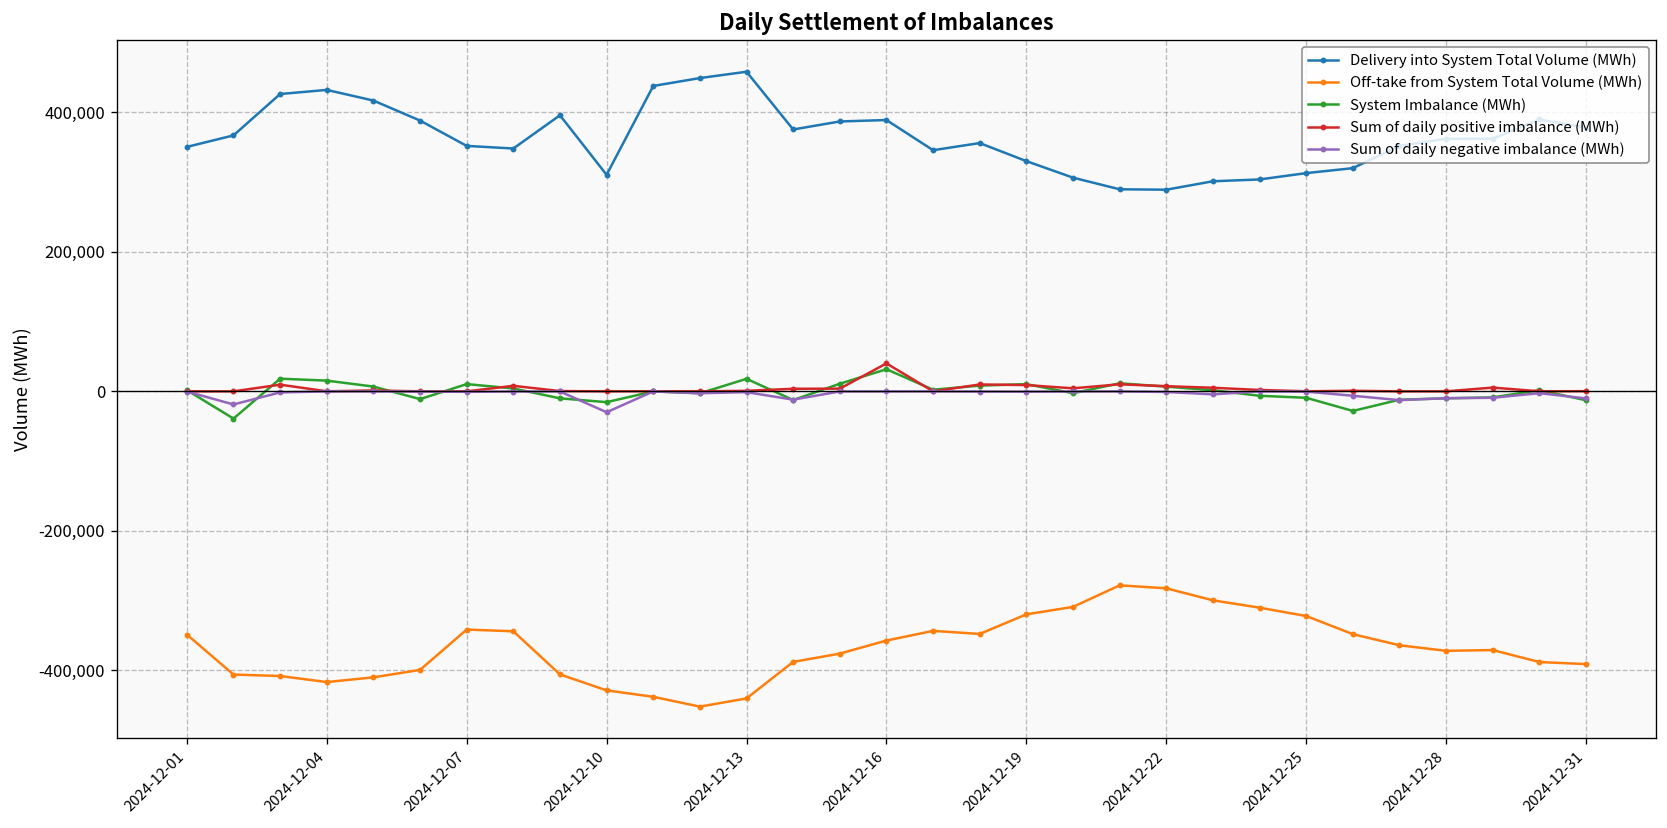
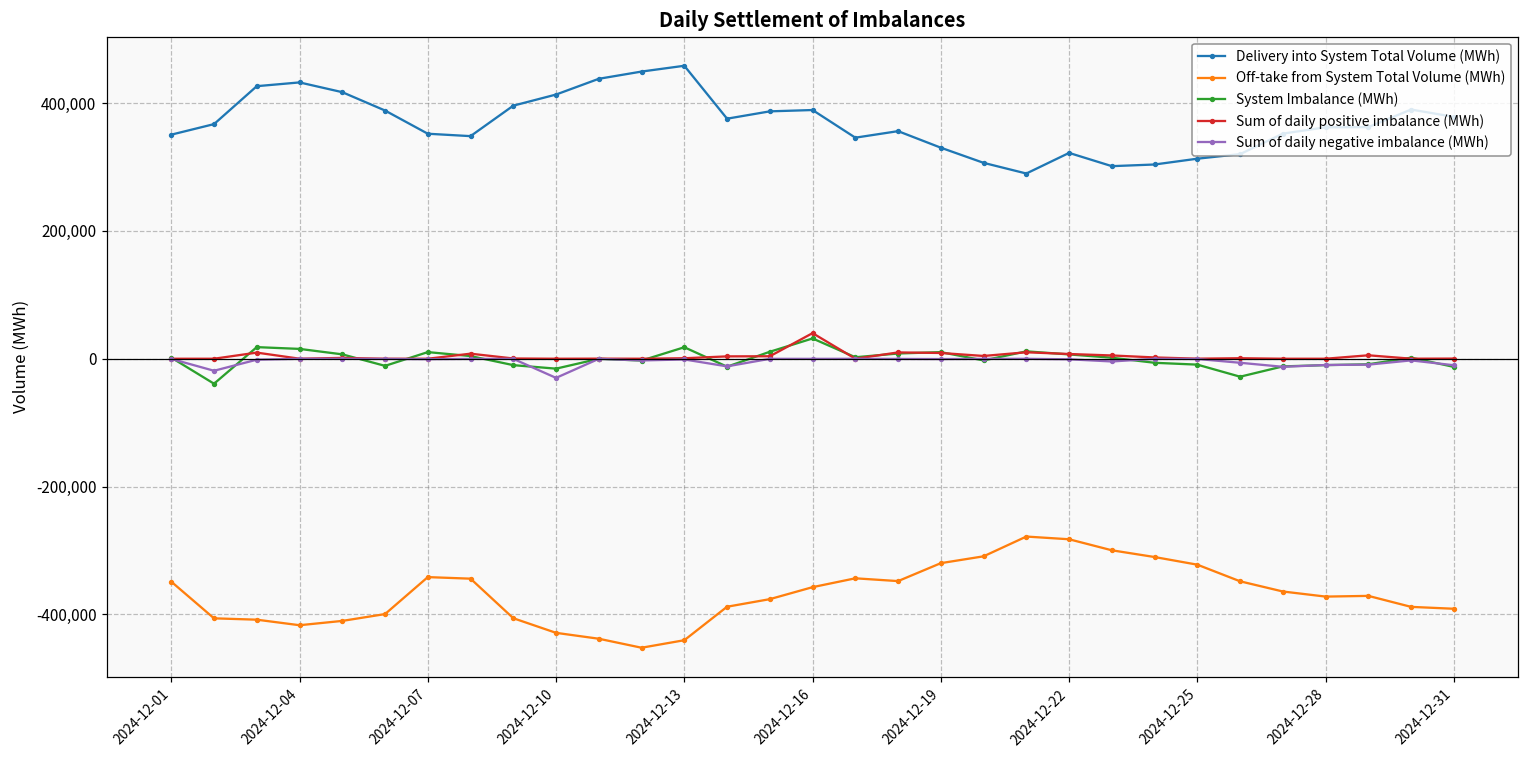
Delivery into System Total Volume (MWh), 2024-12-10: 310,000 -> 410,000
Delivery into System Total Volume (MWh), 2024-12-22: 290,000 -> 320,000
